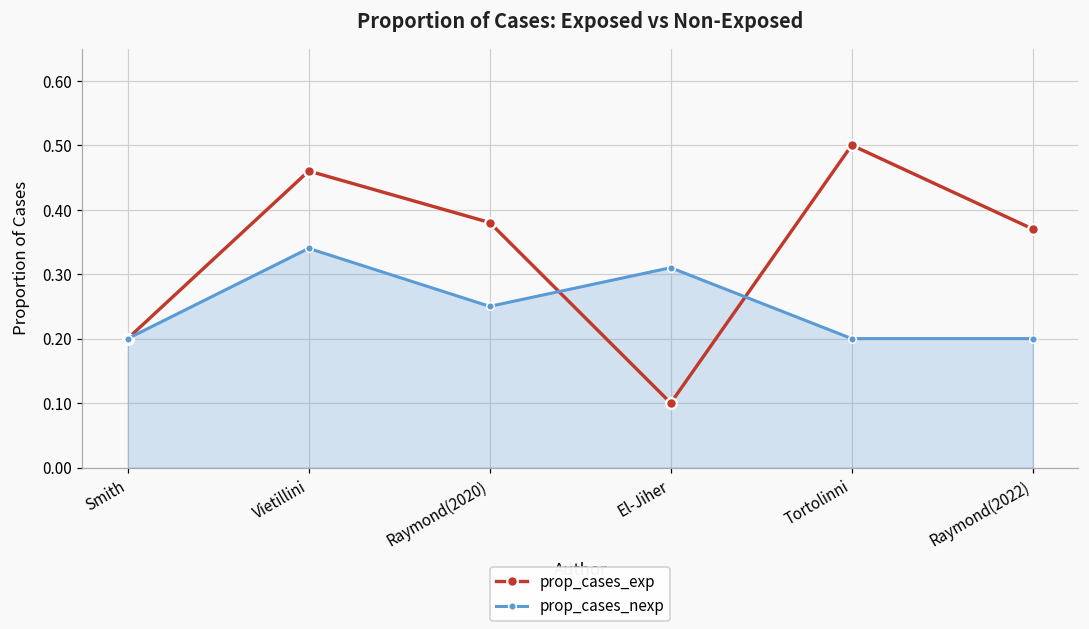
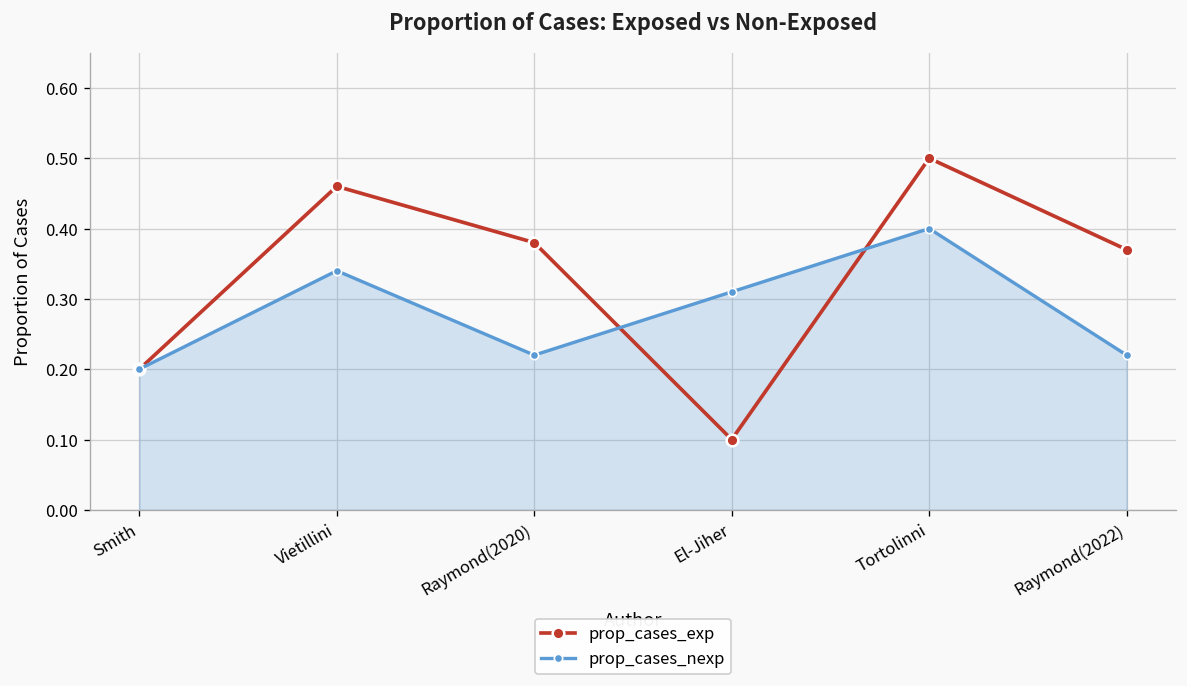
prop_cases_nexp, Raymond(2020): 0.25 -> 0.22
prop_cases_nexp, Tortolinni: 0.2 -> 0.4
prop_cases_nexp, Raymond(2022): 0.20 -> 0.22
